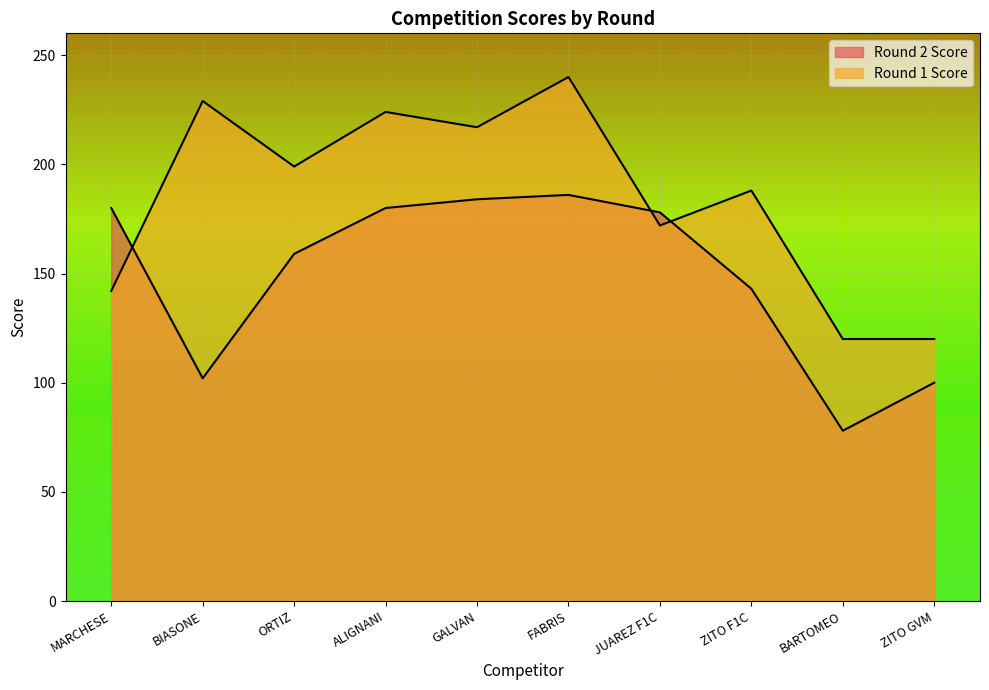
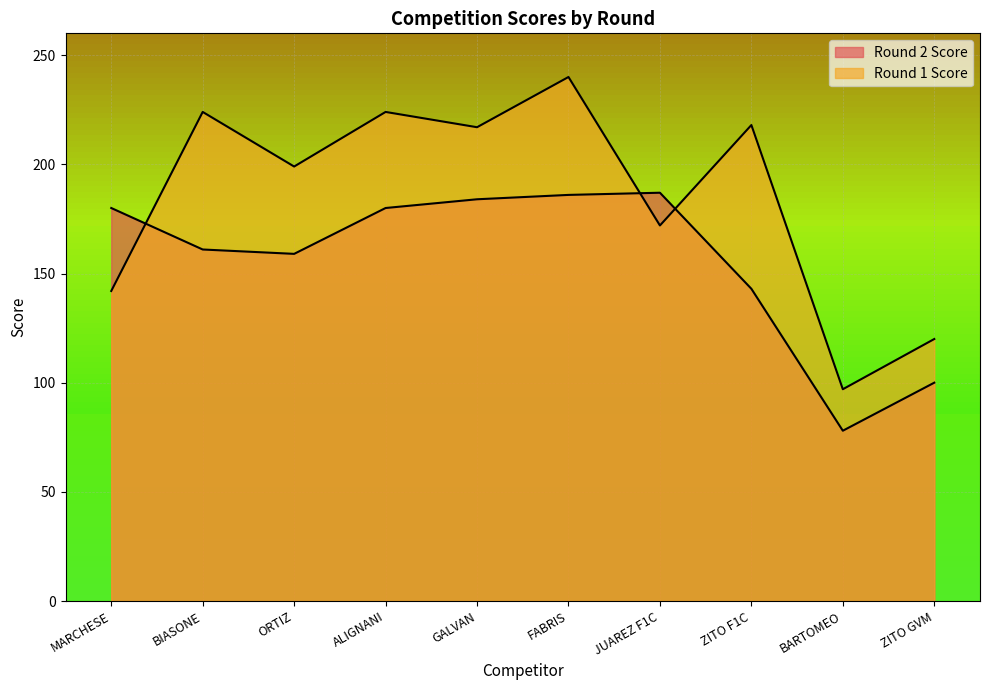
Round 2 Score, BIASONE: 102 -> 161
Round 1 Score, BIASONE: 229 -> 224
Round 2 Score, JUAREZ F1C: 178 -> 187
Round 1 Score, ZITO F1C: 188 -> 218
Round 1 Score, BARTOMEO: 120 -> 97
